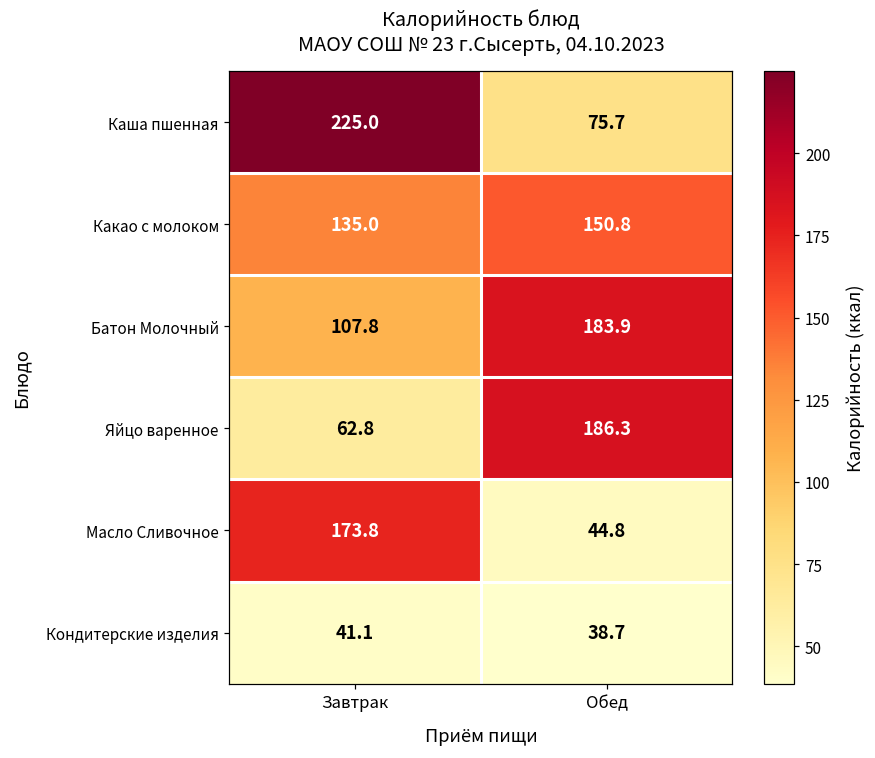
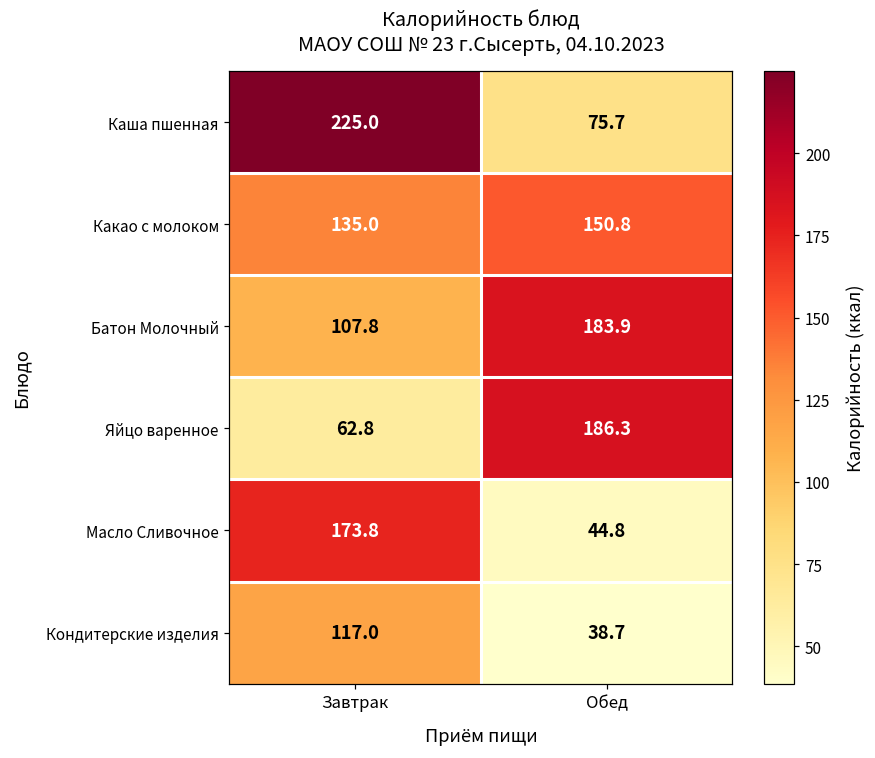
Кондитерские изделия, Завтрак: 41.1 -> 117.0
